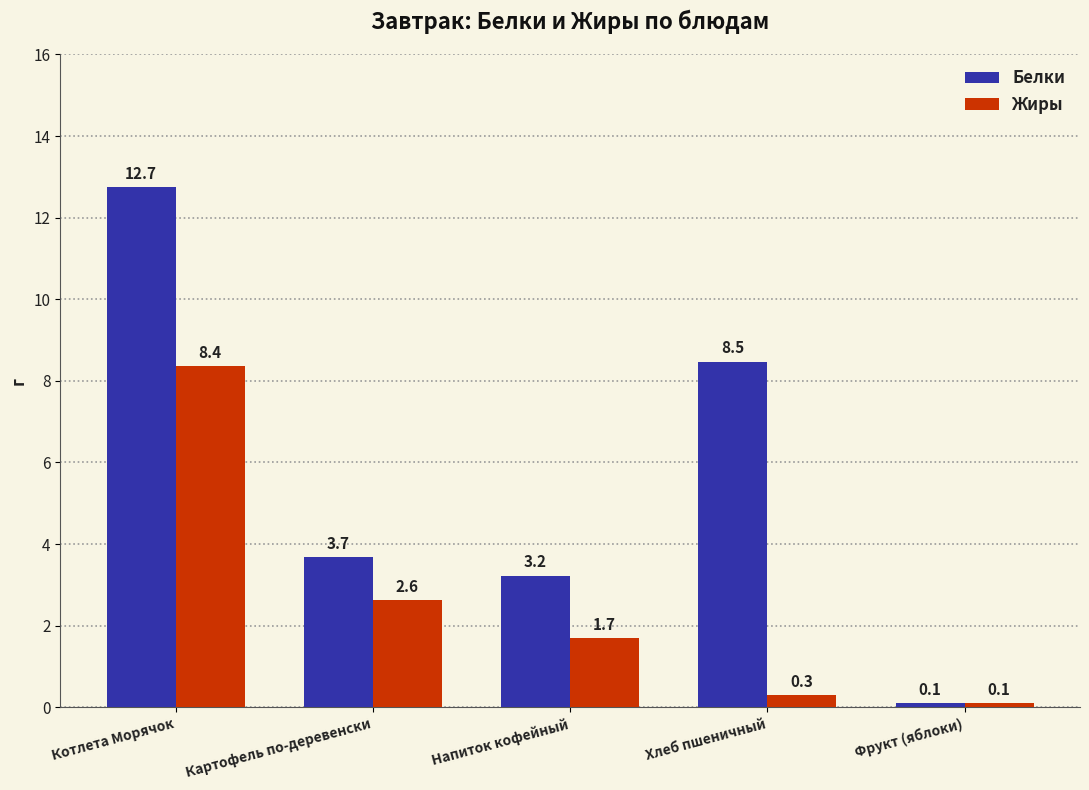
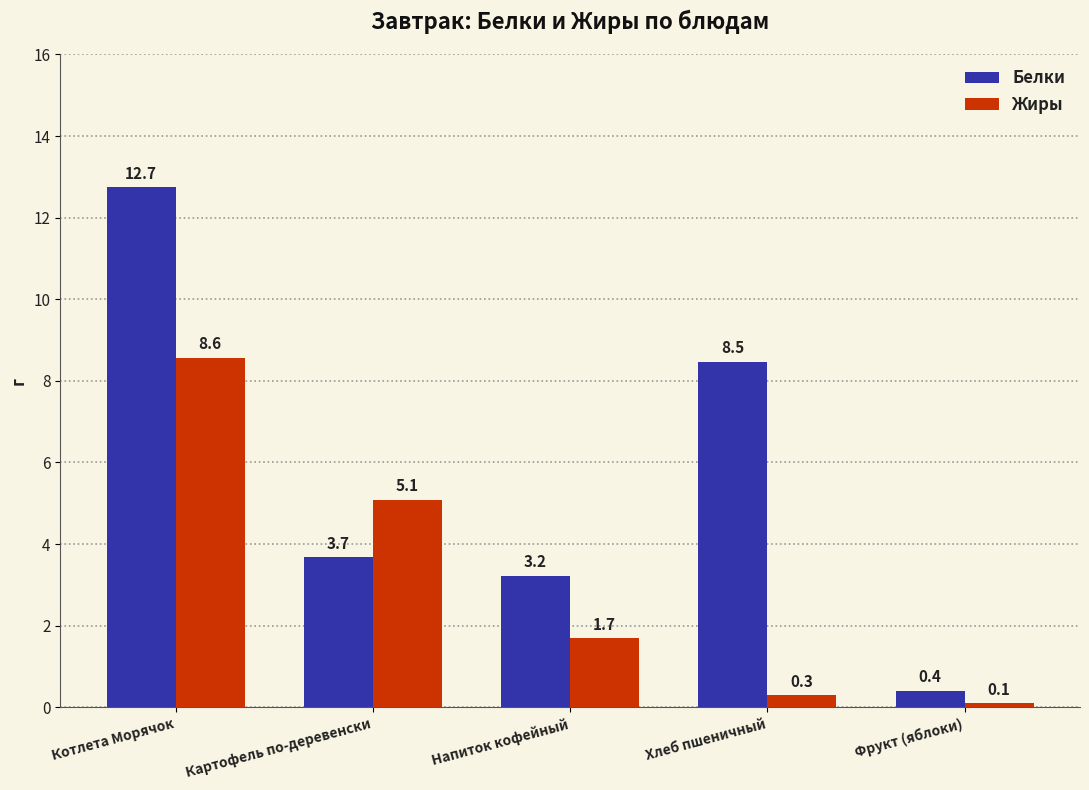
Жиры, Котлета Морячок: 8.4 -> 8.6
Жиры, Картофель по-деревенски: 2.6 -> 5.1
Белки, Фрукт (яблоки): 0.1 -> 0.4
